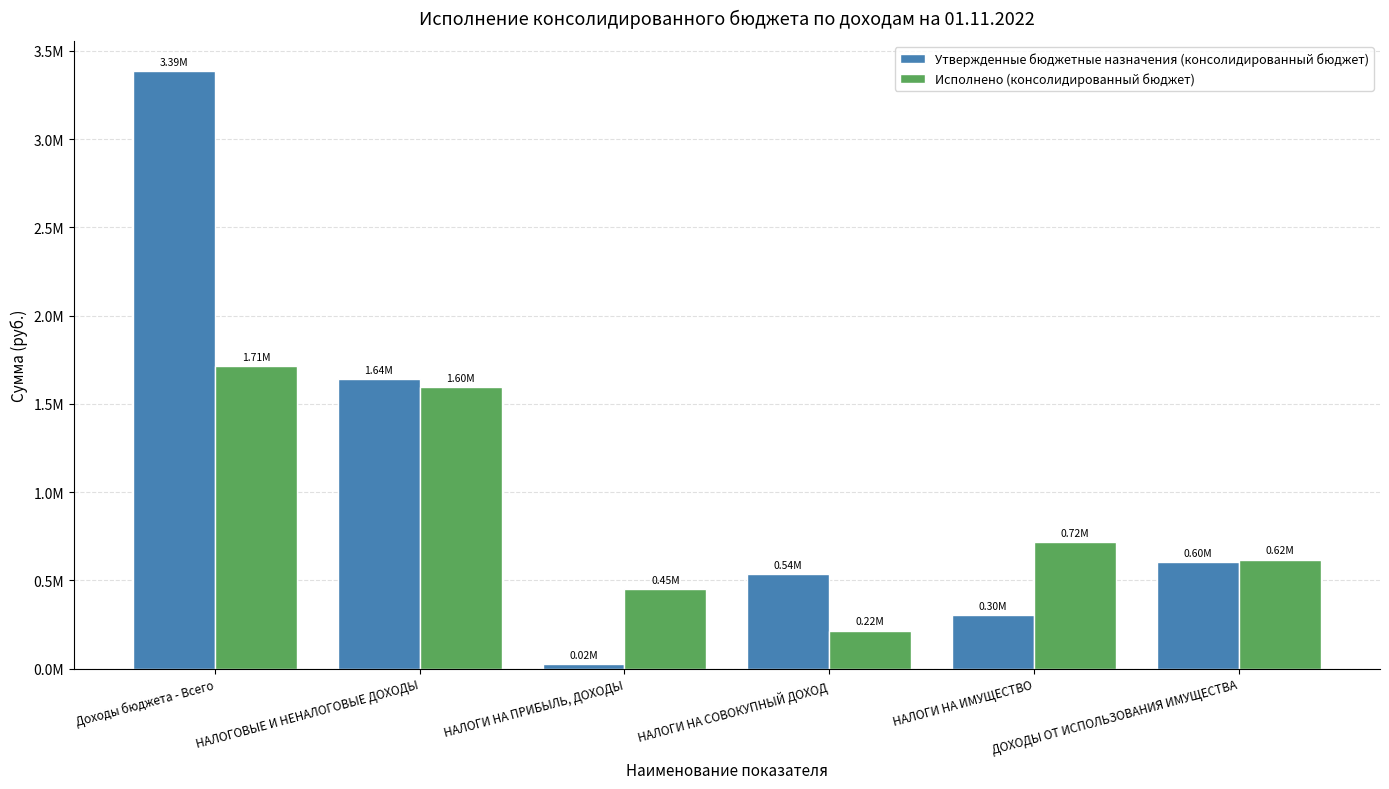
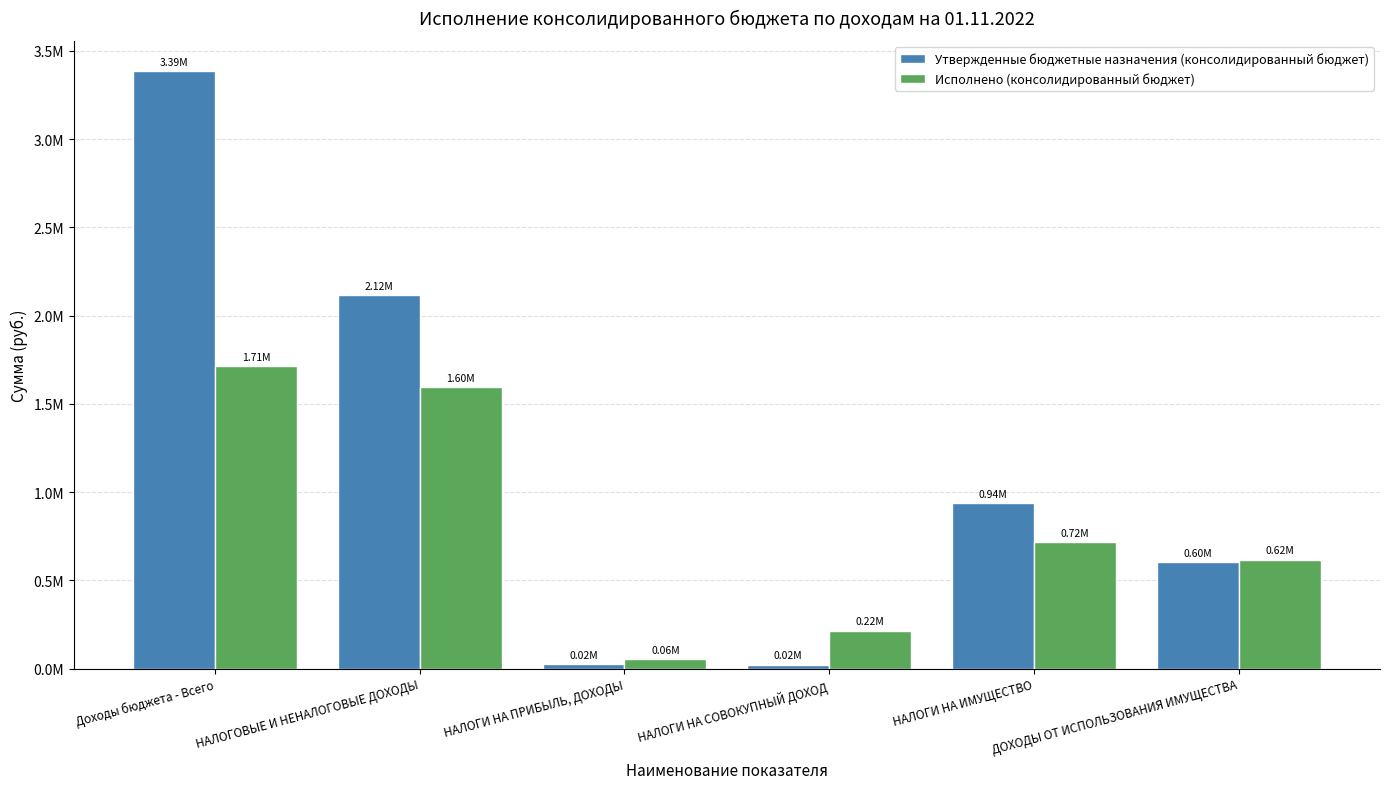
Утвержденные бюджетные назначения (консолидированный бюджет), НАЛОГОВЫЕ И НЕНАЛОГОВЫЕ ДОХОДЫ: 1.64M -> 2.12M
Исполнено (консолидированный бюджет), НАЛОГИ НА ПРИБЫЛЬ, ДОХОДЫ: 0.45M -> 0.06M
Утвержденные бюджетные назначения (консолидированный бюджет), НАЛОГИ НА СОВОКУПНЫЙ ДОХОД: 0.54M -> 0.02M
Утвержденные бюджетные назначения (консолидированный бюджет), НАЛОГИ НА ИМУЩЕСТВО: 0.30M -> 0.94M
